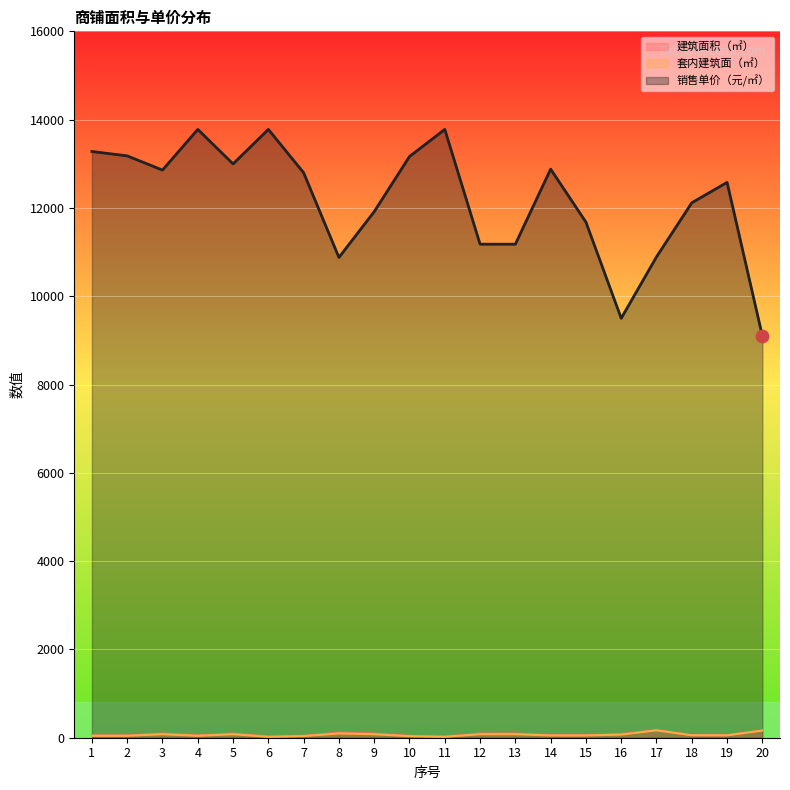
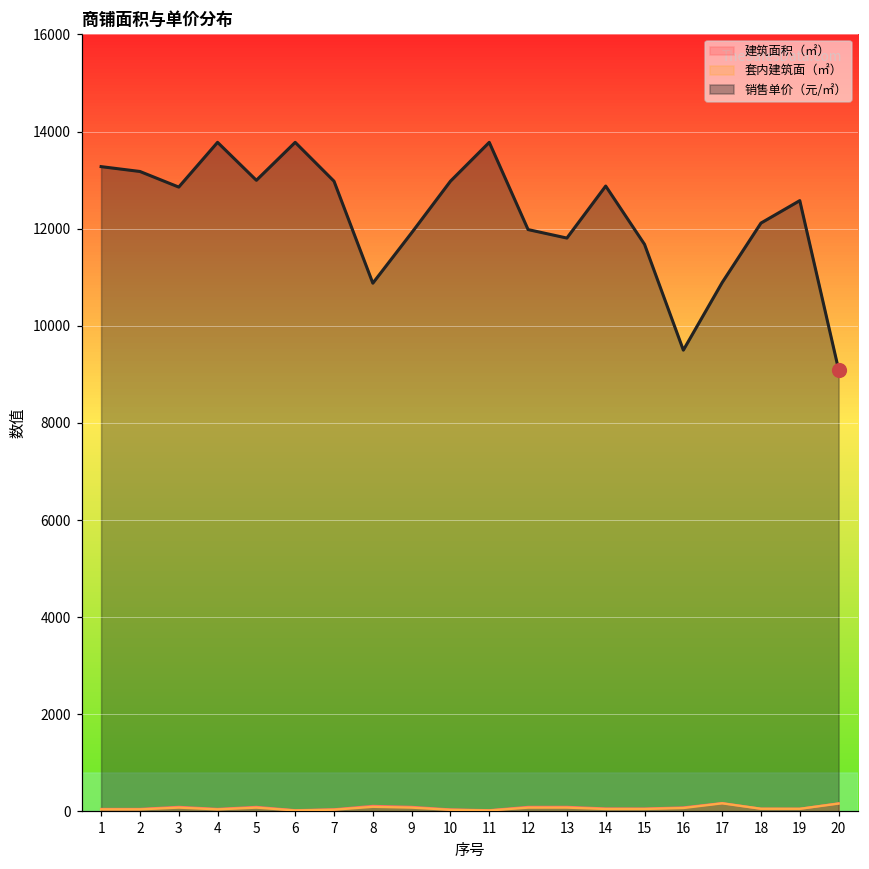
销售单价（元/㎡）, 7: 12800 -> 13000
销售单价（元/㎡）, 10: 13200 -> 13000
销售单价（元/㎡）, 12: 11200 -> 12000
销售单价（元/㎡）, 13: 11200 -> 11800
